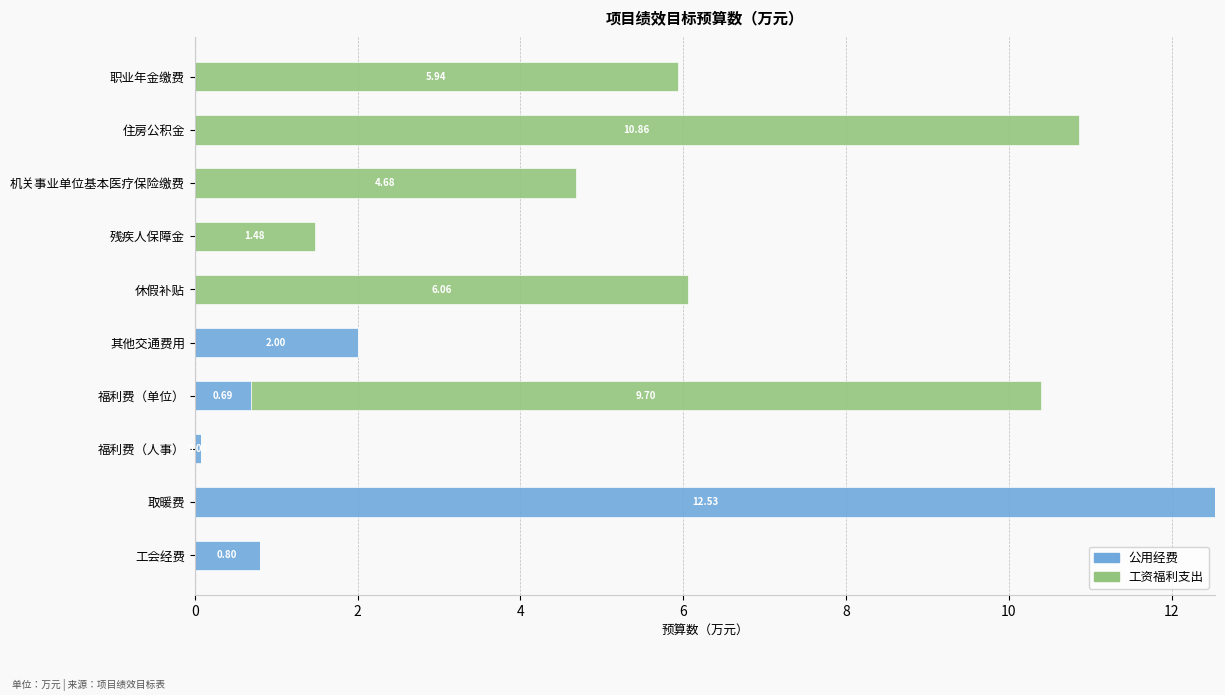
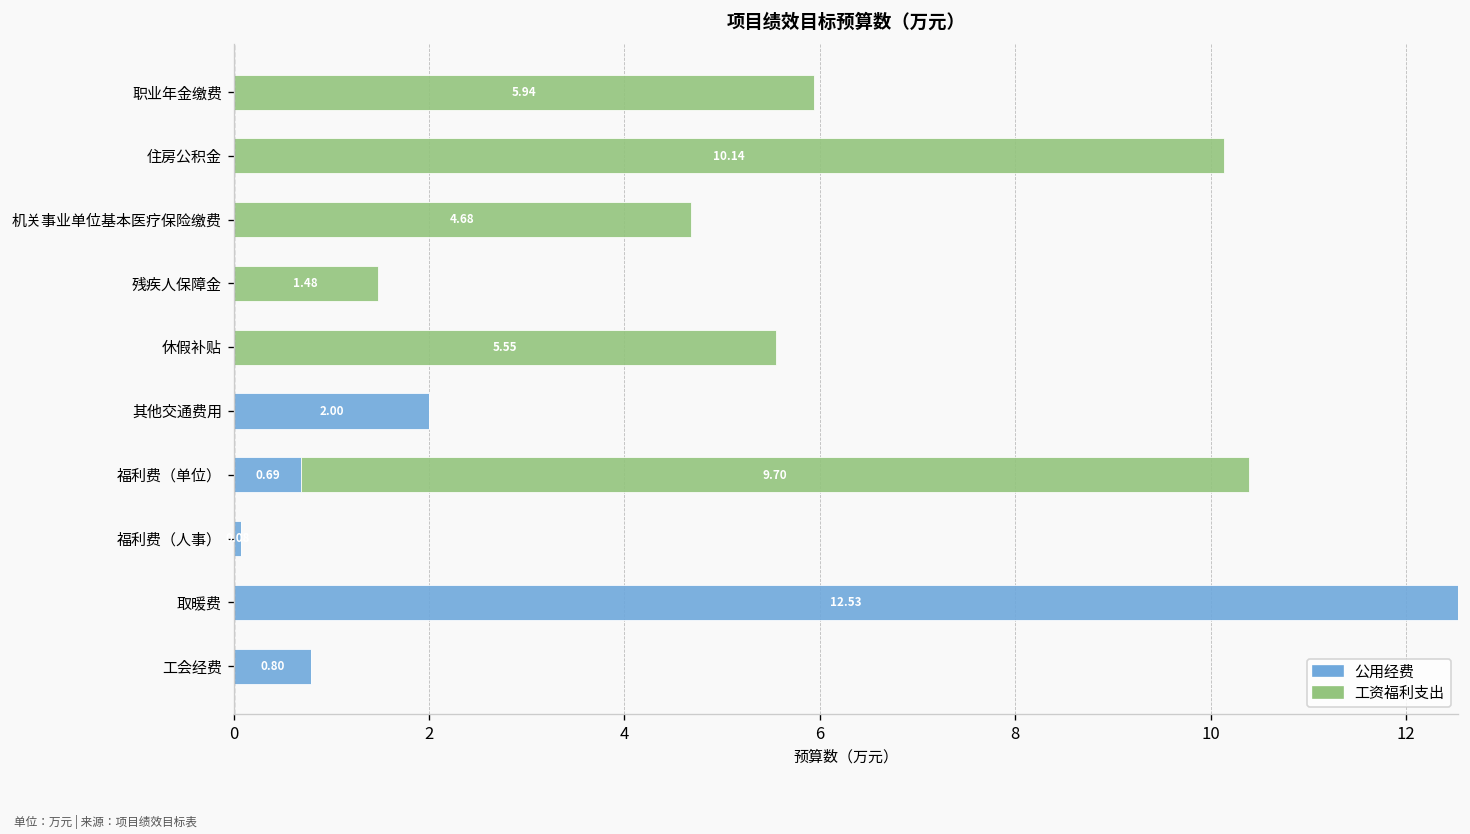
工资福利支出, 住房公积金: 10.86 -> 10.14
工资福利支出, 休假补贴: 6.06 -> 5.55
